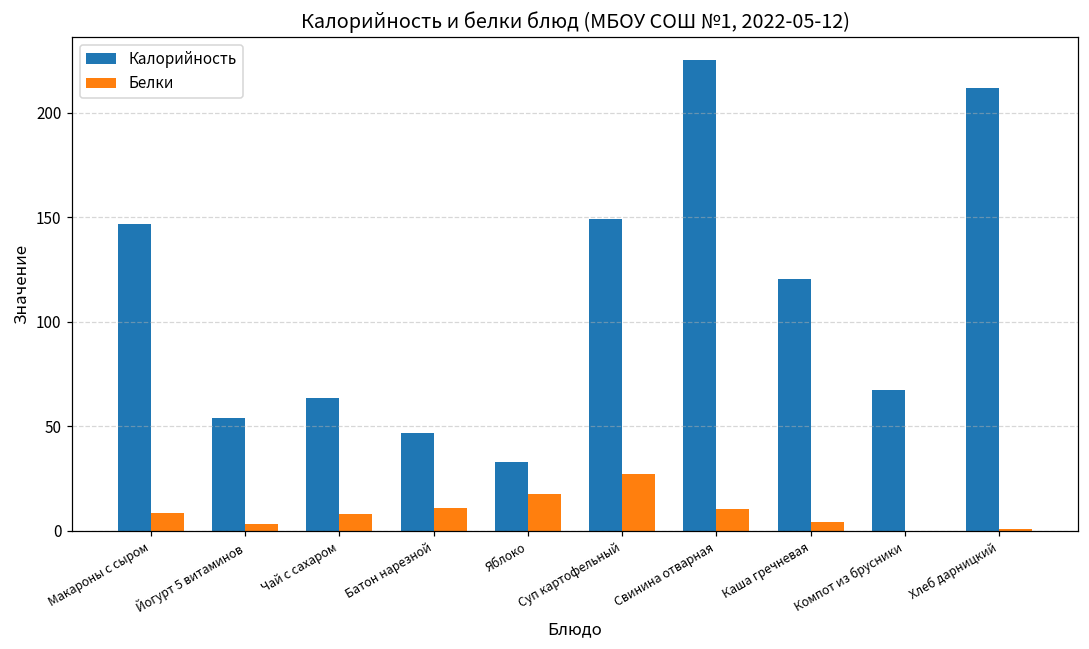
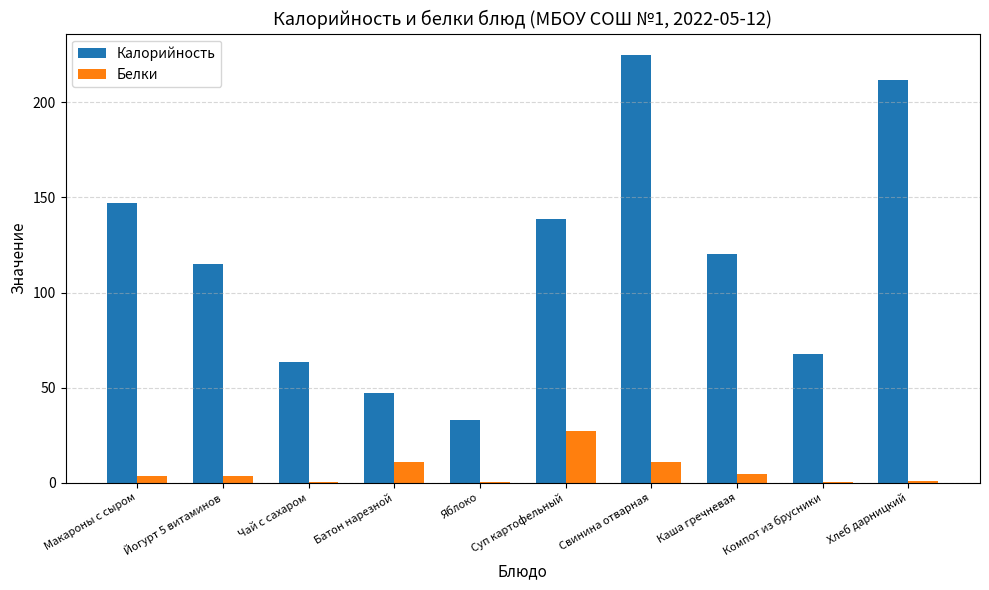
Белки, Макароны с сыром: 8 -> 3
Калорийность, Йогурт 5 витаминов: 54 -> 115
Белки, Чай с сахаром: 8 -> 0
Белки, Яблоко: 18 -> 1
Калорийность, Суп картофельный: 149 -> 139
